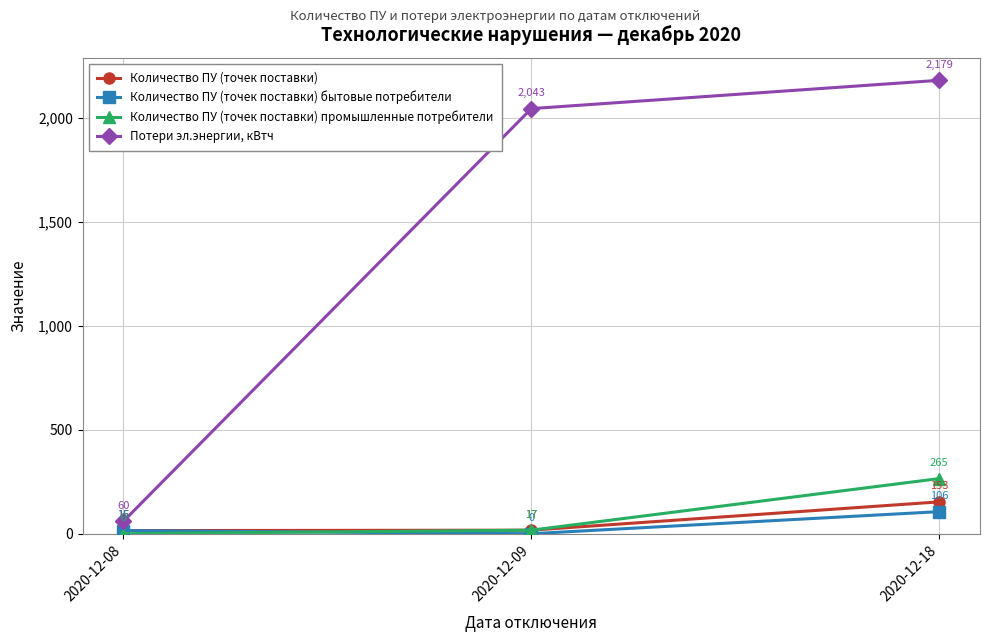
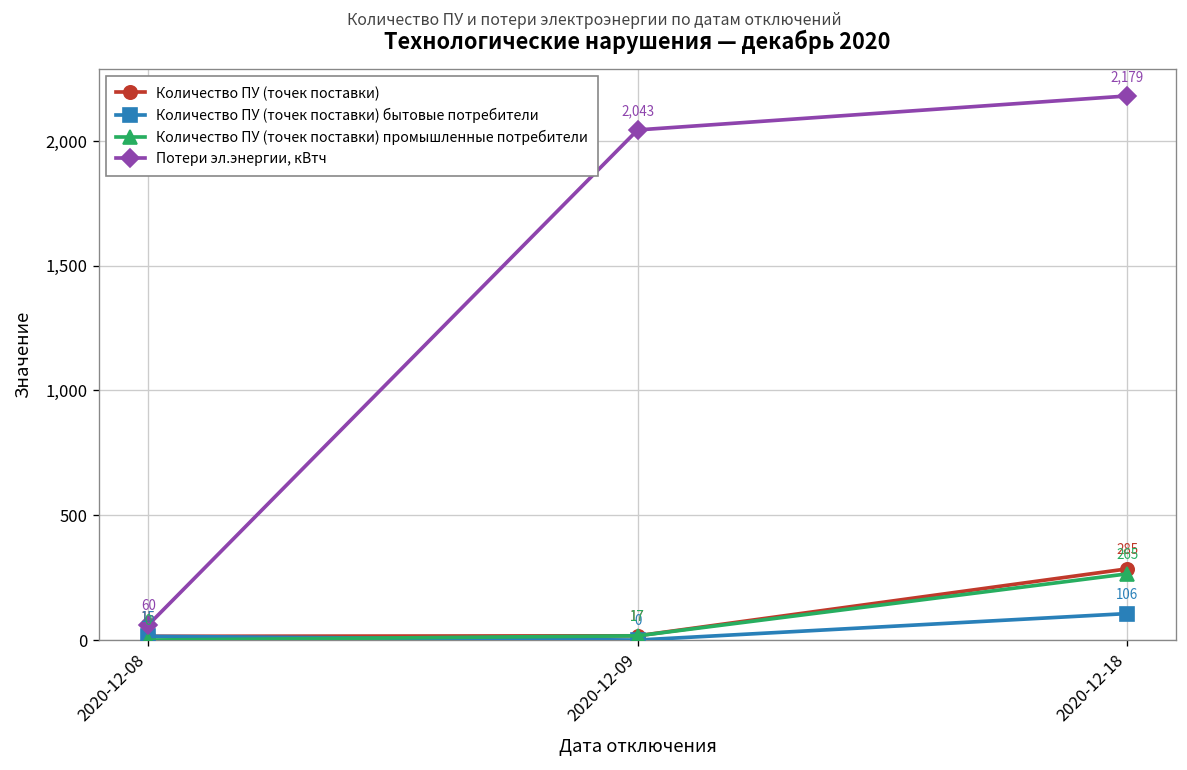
Количество ПУ (точек поставки), 2020-12-18: 153 -> 285
